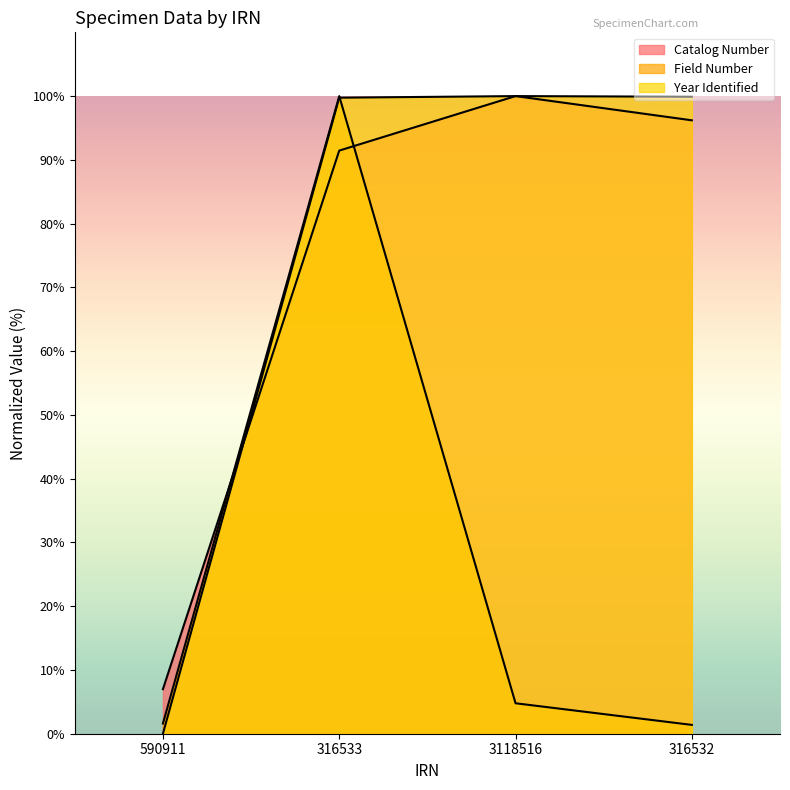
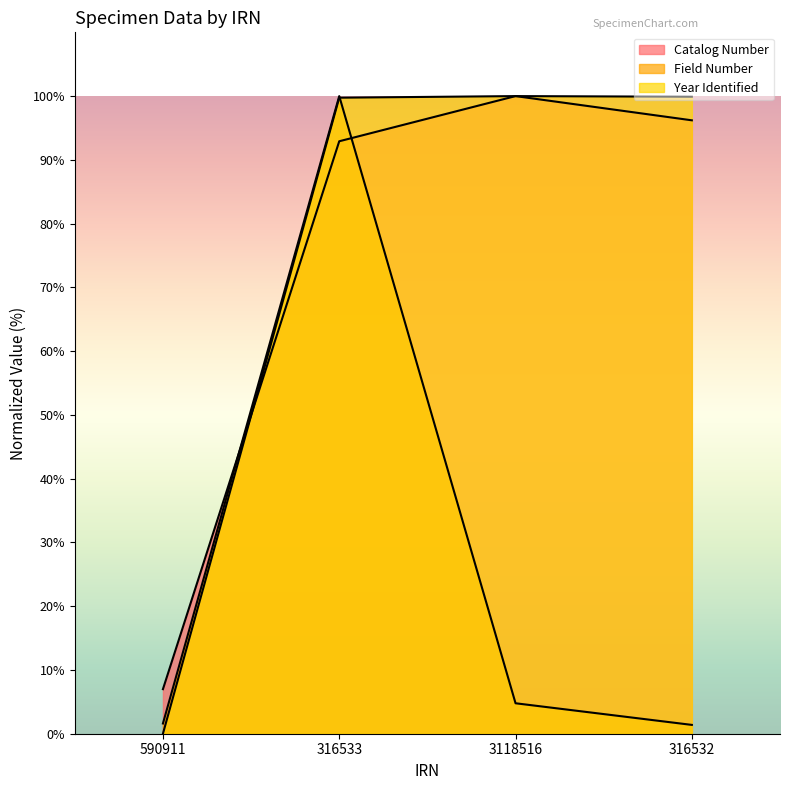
Catalog Number, 316533: 91% -> 93%
